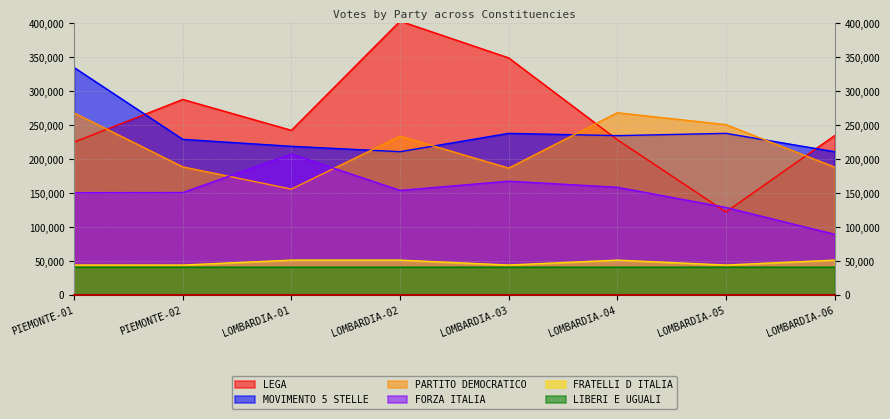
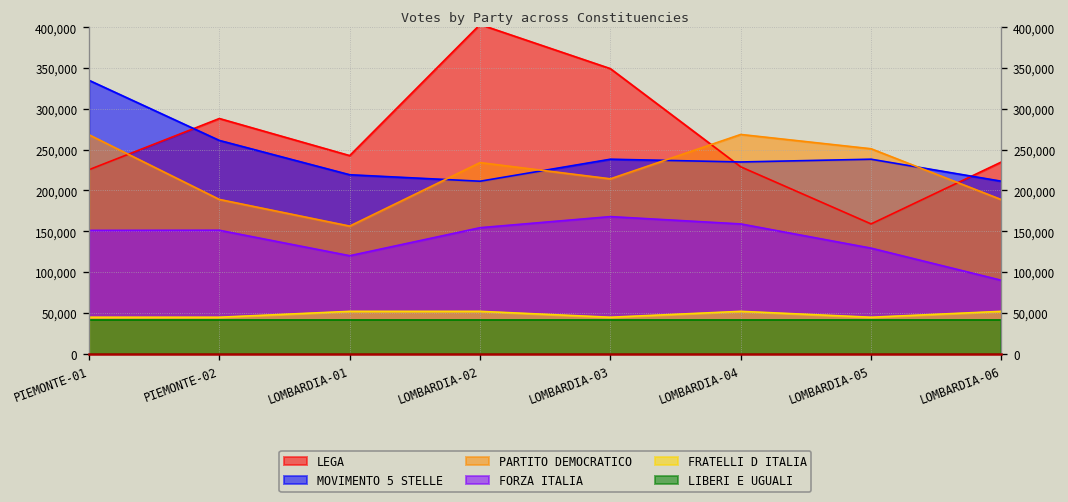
MOVIMENTO 5 STELLE, PIEMONTE-02: 230,000 -> 260,000
FORZA ITALIA, LOMBARDIA-01: 210,000 -> 120,000
PARTITO DEMOCRATICO, LOMBARDIA-03: 190,000 -> 210,000
LEGA, LOMBARDIA-05: 120,000 -> 160,000
